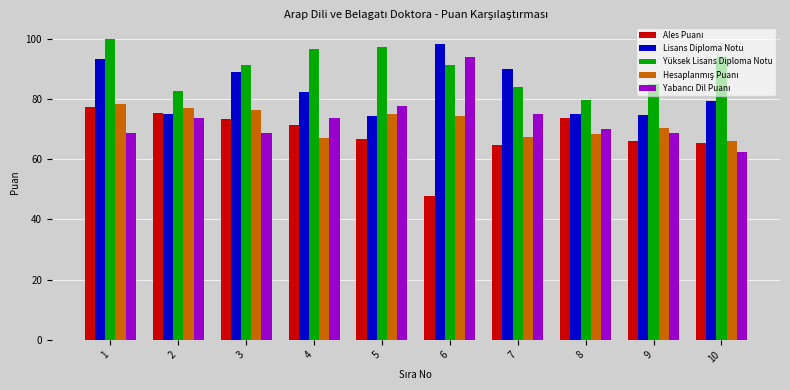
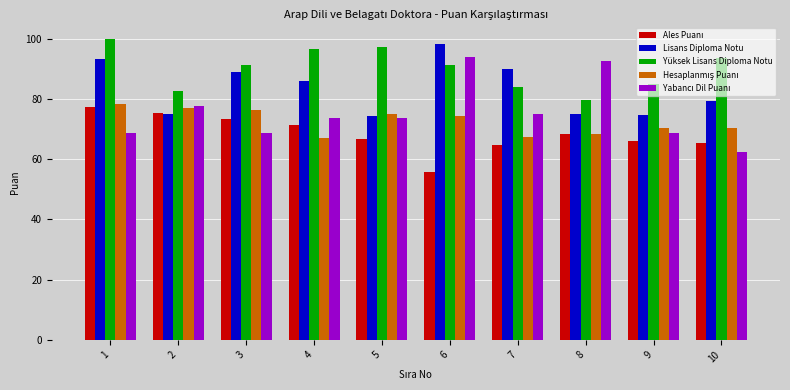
Yabancı Dil Puanı, 2: 74 -> 78
Lisans Diploma Notu, 4: 82 -> 86
Yabancı Dil Puanı, 5: 78 -> 74
Ales Puanı, 6: 48 -> 56
Ales Puanı, 8: 74 -> 68
Yabancı Dil Puanı, 8: 70 -> 93
Hesaplanmış Puanı, 10: 66 -> 70
